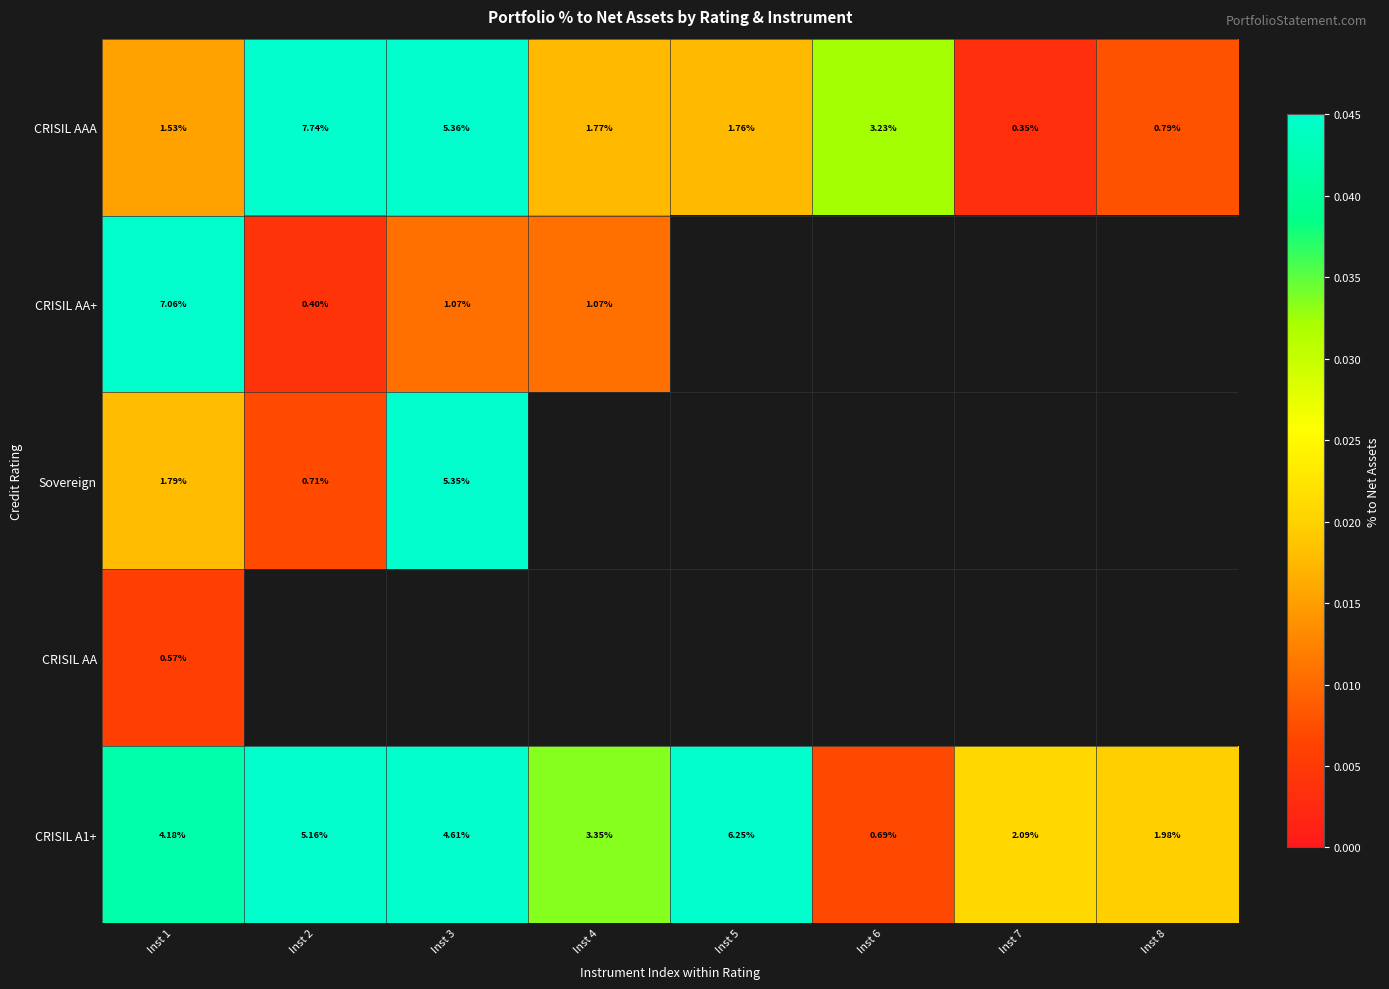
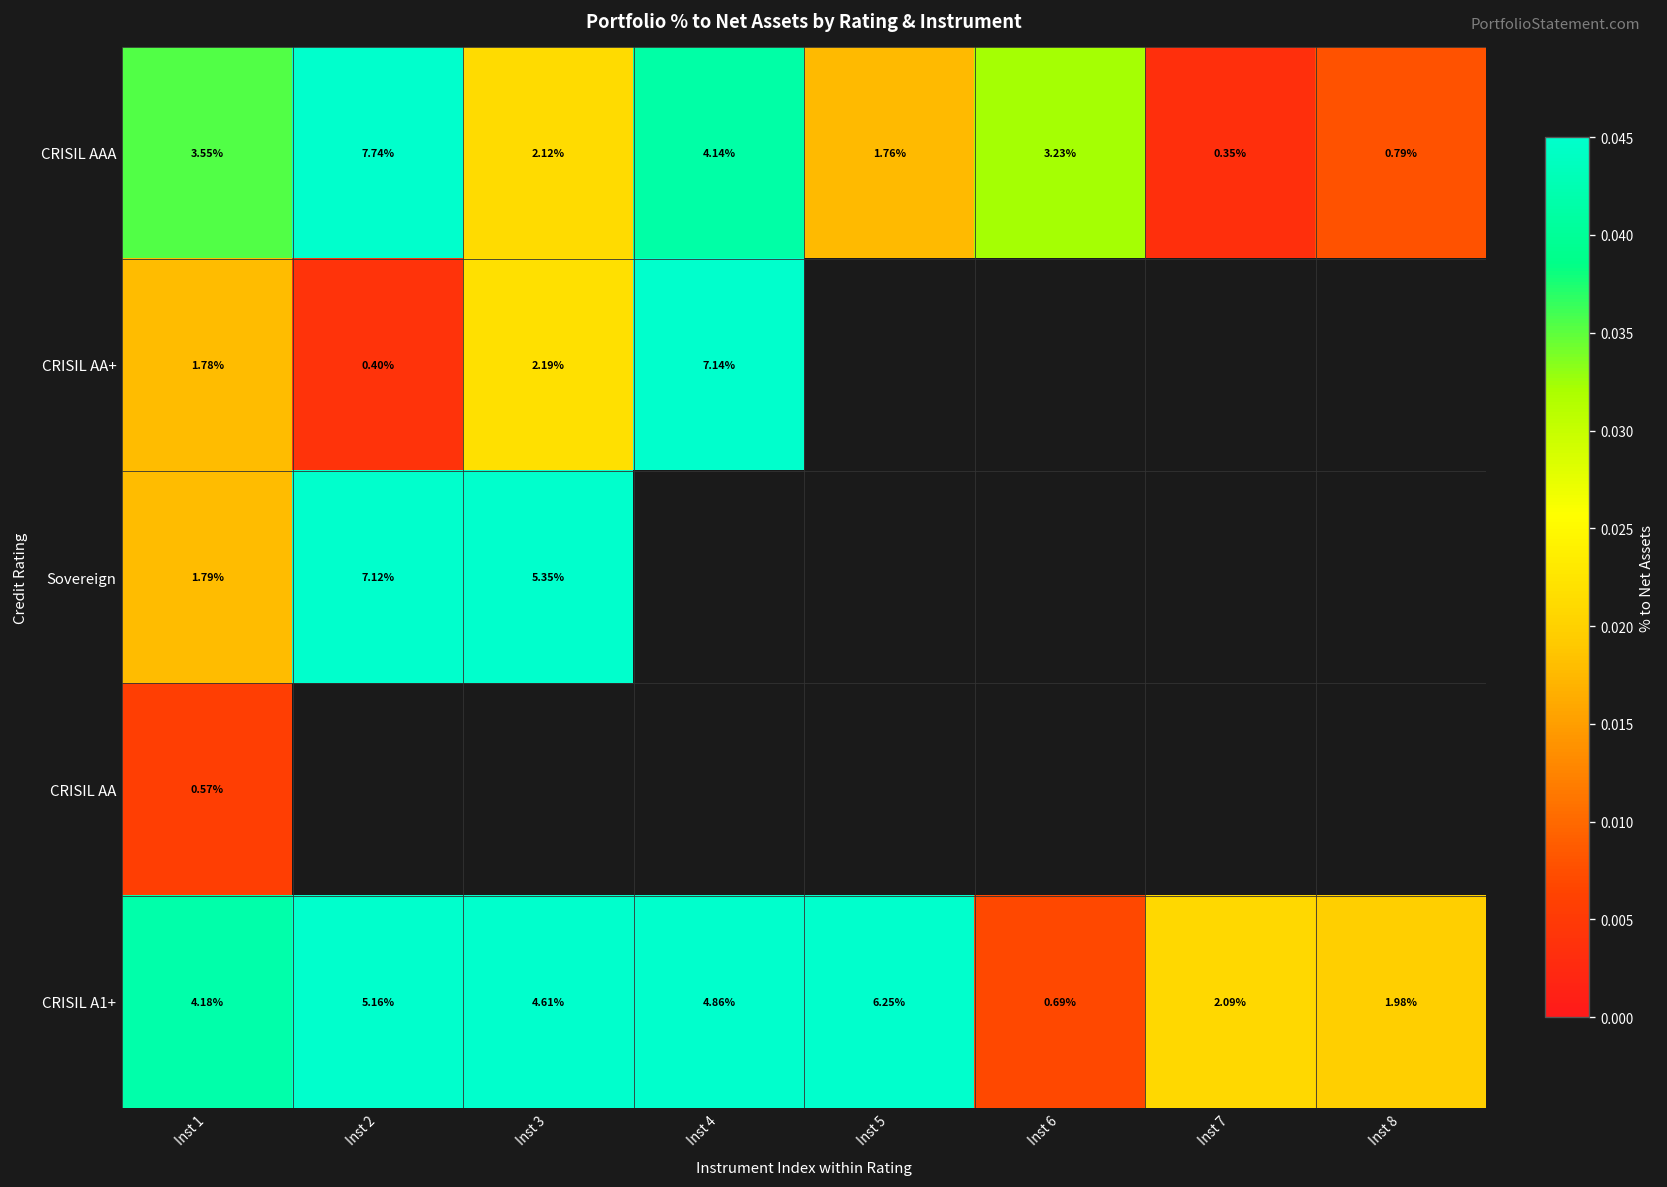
CRISIL AAA, Inst 1: 1.53% -> 3.55%
CRISIL AAA, Inst 3: 5.36% -> 2.12%
CRISIL AAA, Inst 4: 1.77% -> 4.14%
CRISIL AA+, Inst 1: 7.06% -> 1.78%
CRISIL AA+, Inst 3: 1.07% -> 2.19%
CRISIL AA+, Inst 4: 1.07% -> 7.14%
Sovereign, Inst 2: 0.71% -> 7.12%
CRISIL A1+, Inst 4: 3.35% -> 4.86%
